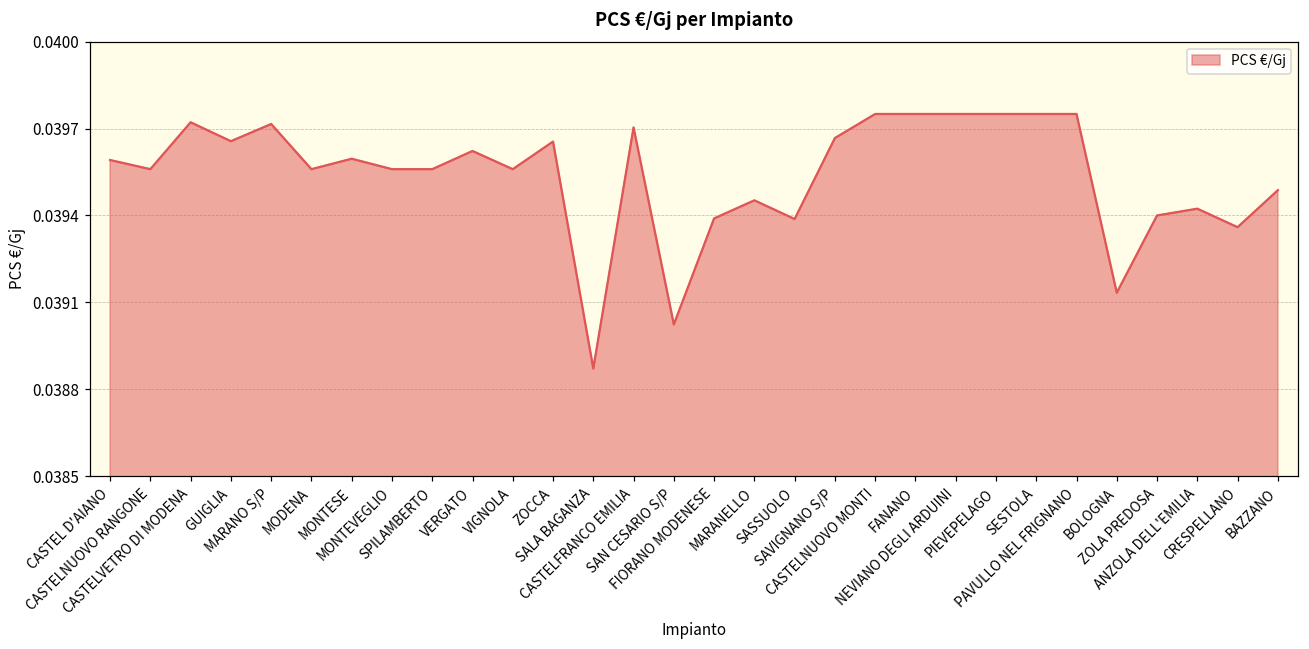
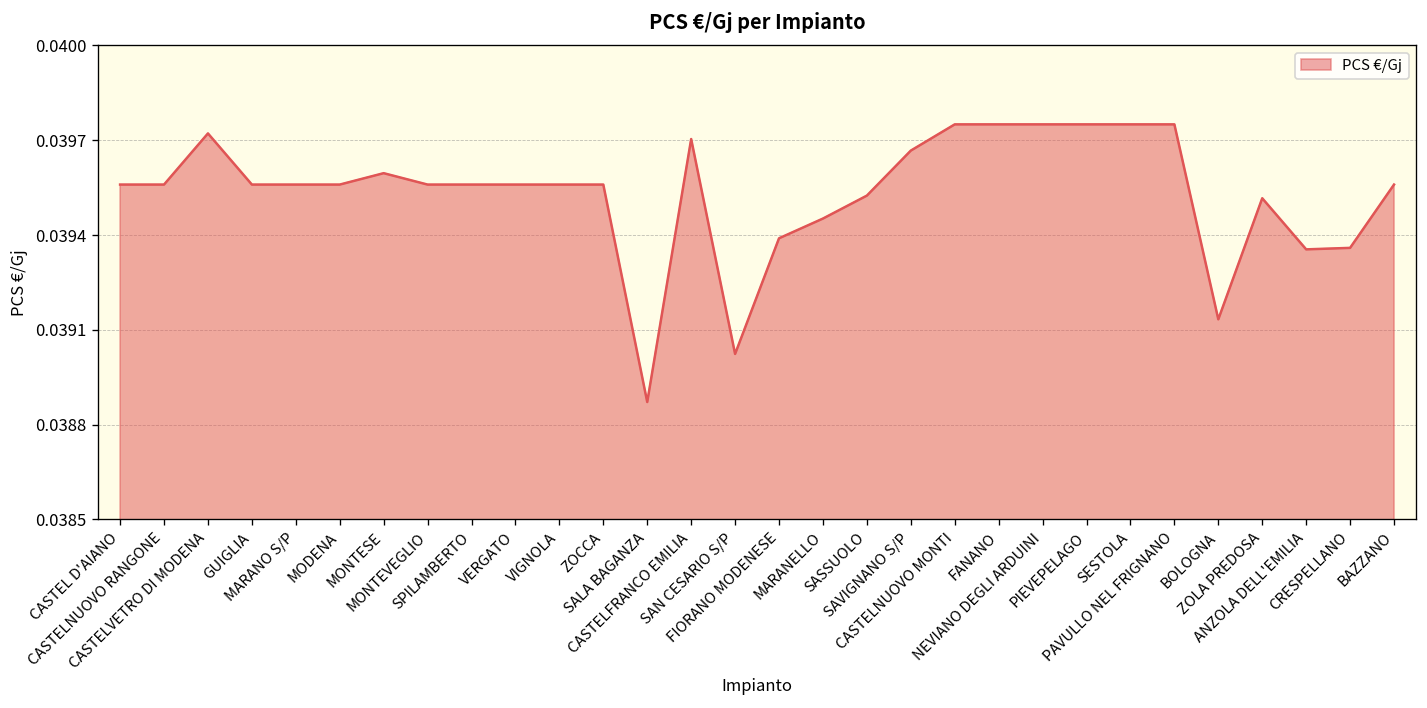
CASTEL D'AIANO: 0.03959 -> 0.03956
GUIGLIA: 0.03966 -> 0.03956
MARANO S/P: 0.03972 -> 0.03956
VERGATO: 0.03962 -> 0.03956
ZOCCA: 0.03966 -> 0.03956
SASSUOLO: 0.03939 -> 0.03952
ZOLA PREDOSA: 0.03940 -> 0.03952
ANZOLA DELL'EMILIA: 0.03942 -> 0.03935
BAZZANO: 0.03949 -> 0.03956
